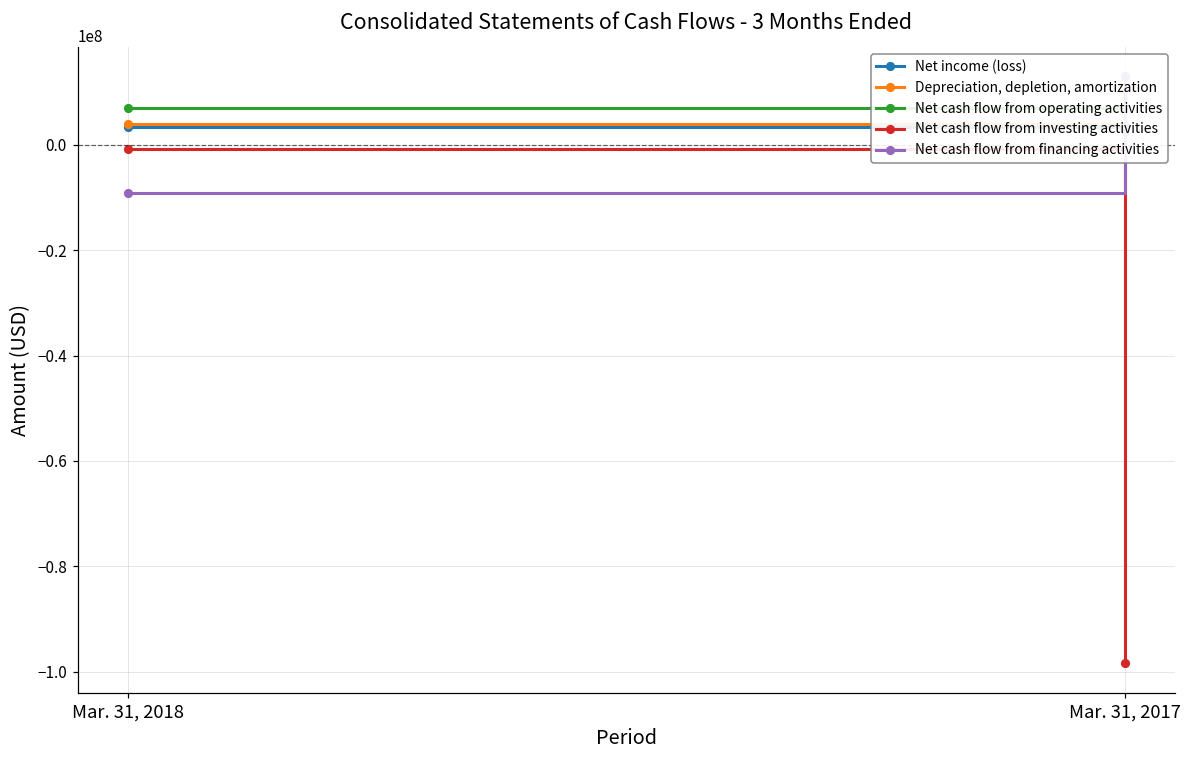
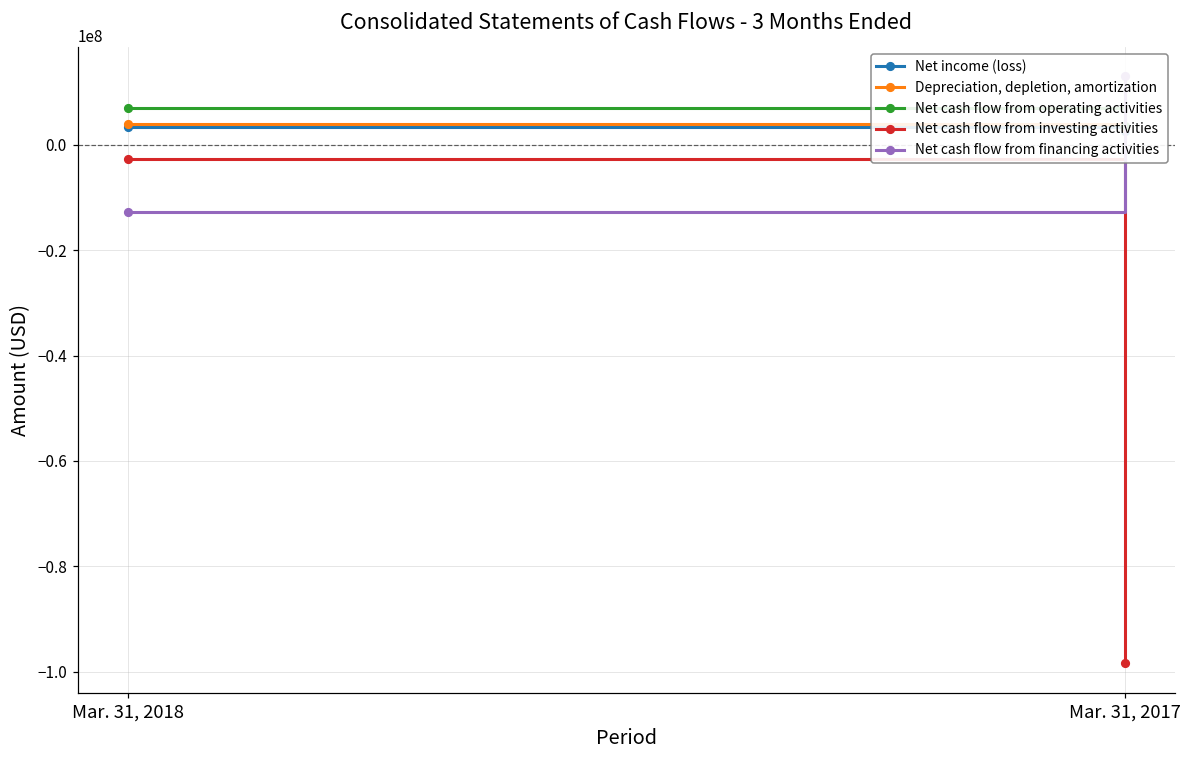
Net cash flow from investing activities, Mar. 31, 2018: -1000000 -> -3000000
Net cash flow from financing activities, Mar. 31, 2018: -9000000 -> -13000000
